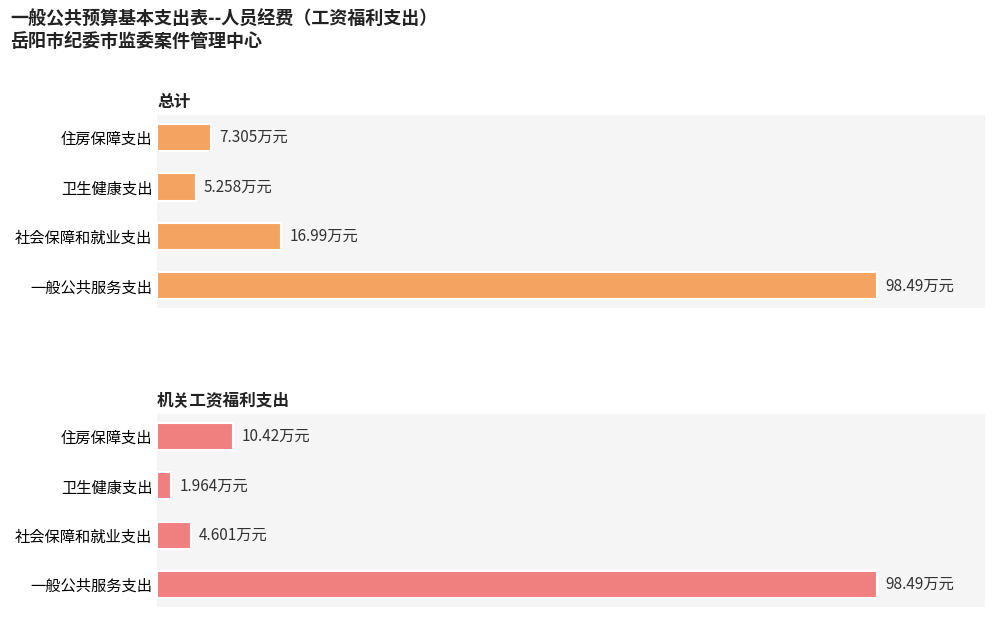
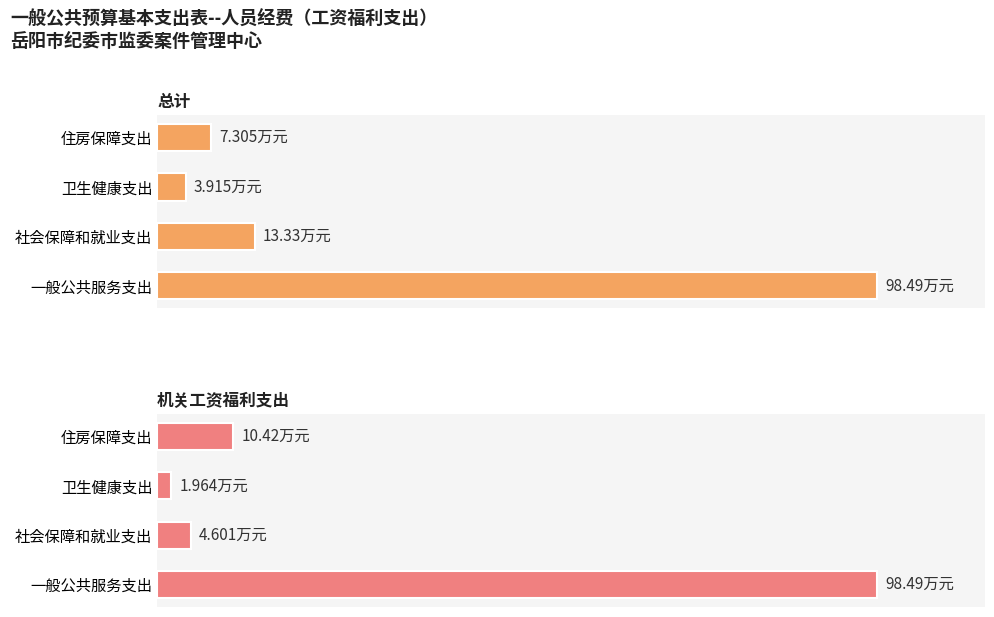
总计, 卫生健康支出: 5.258 -> 3.915
总计, 社会保障和就业支出: 16.99 -> 13.33
